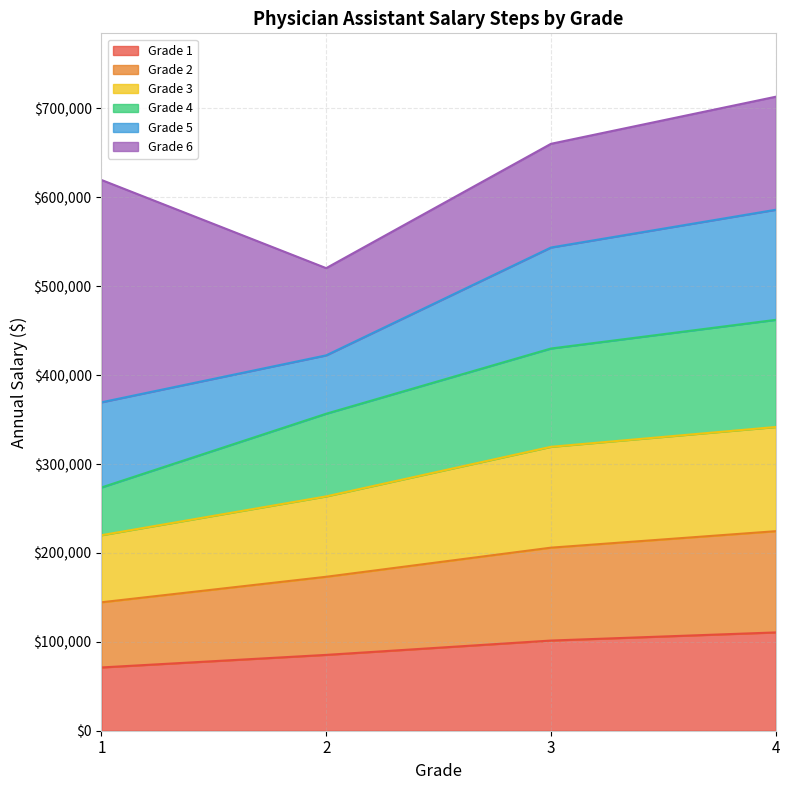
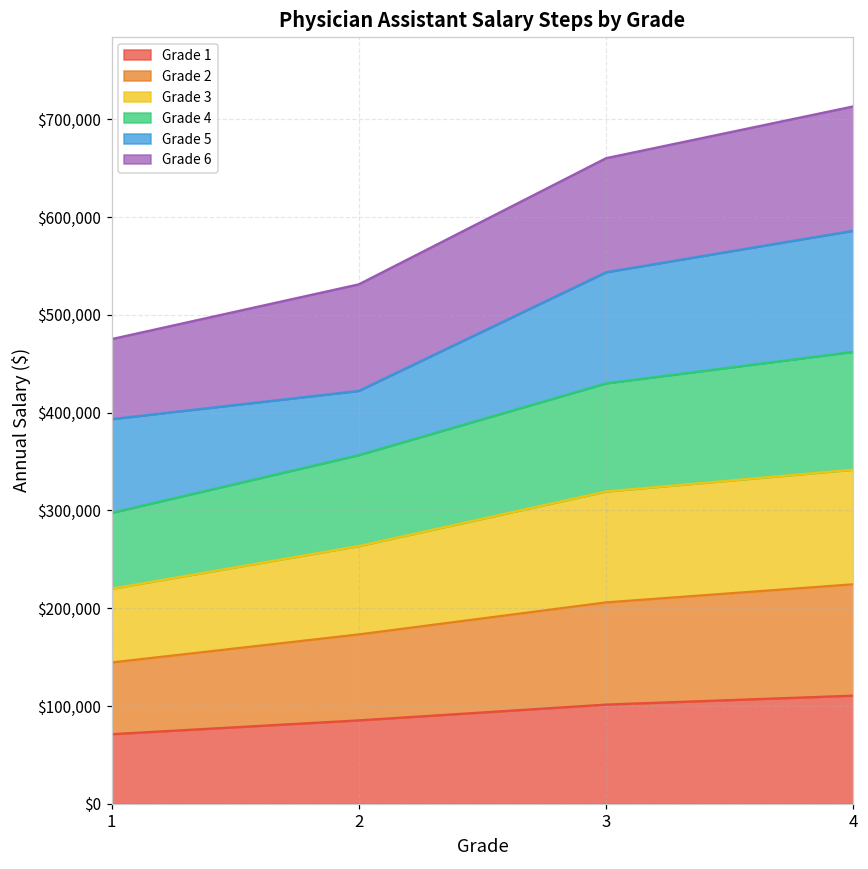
Grade 4, 1: $50,000 -> $80,000
Grade 6, 1: $250,000 -> $80,000
Grade 6, 2: $100,000 -> $110,000
